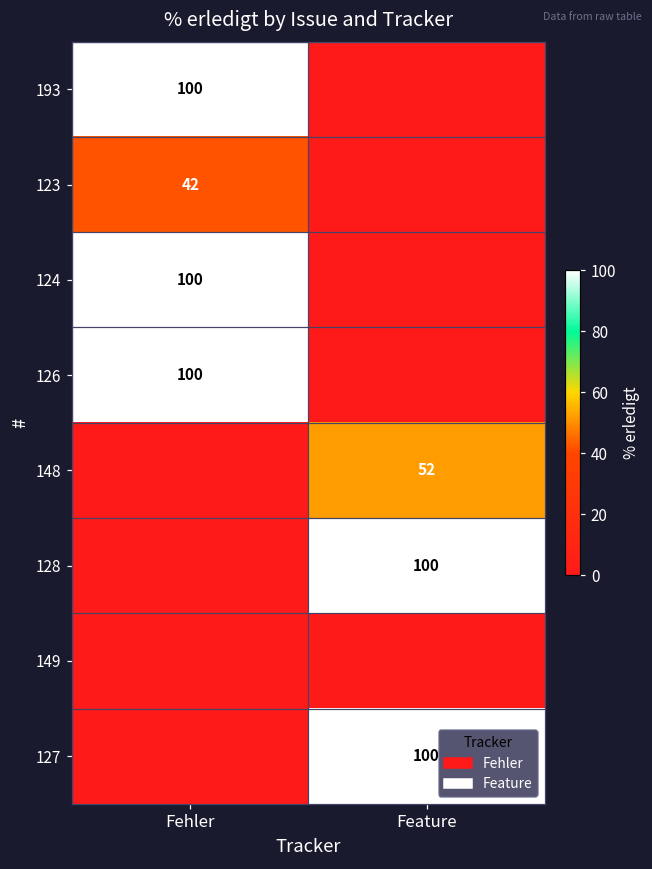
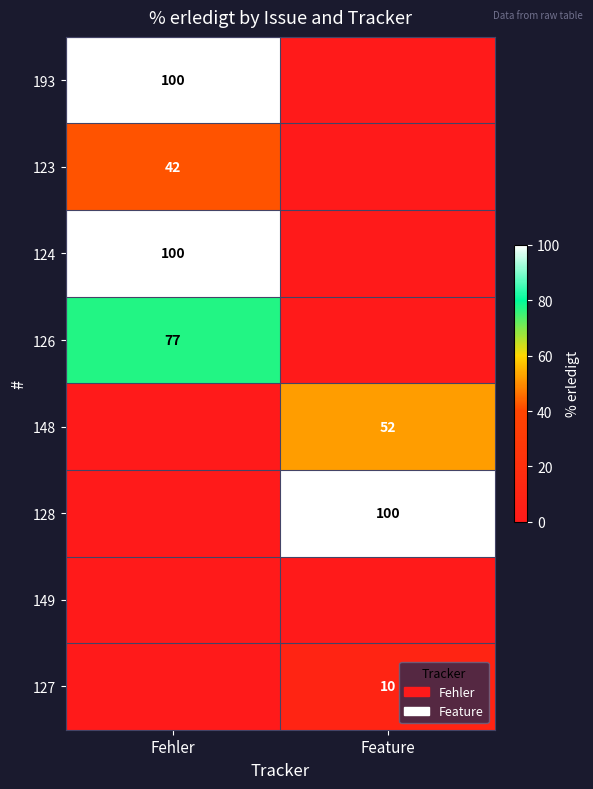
126, Fehler: 100 -> 77
127, Feature: 100 -> 10
